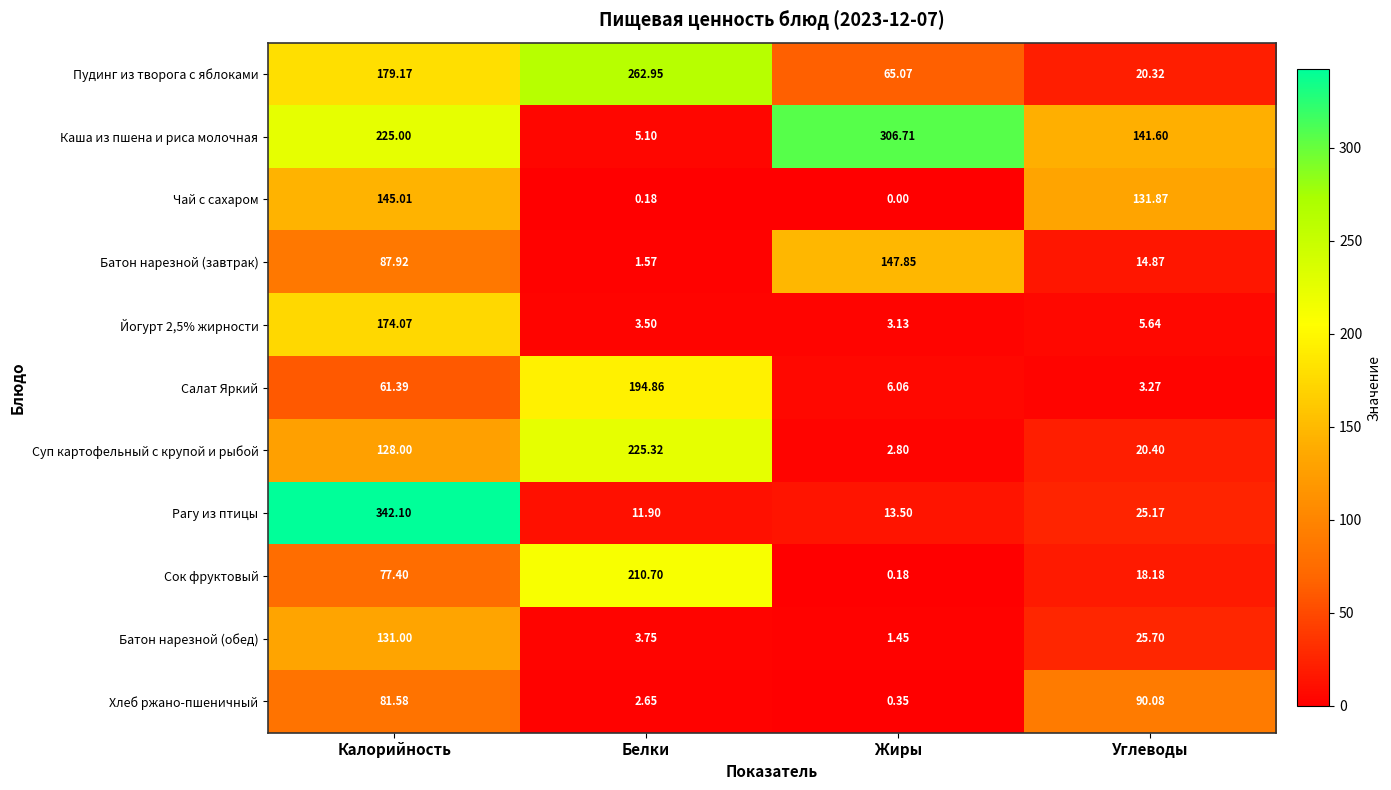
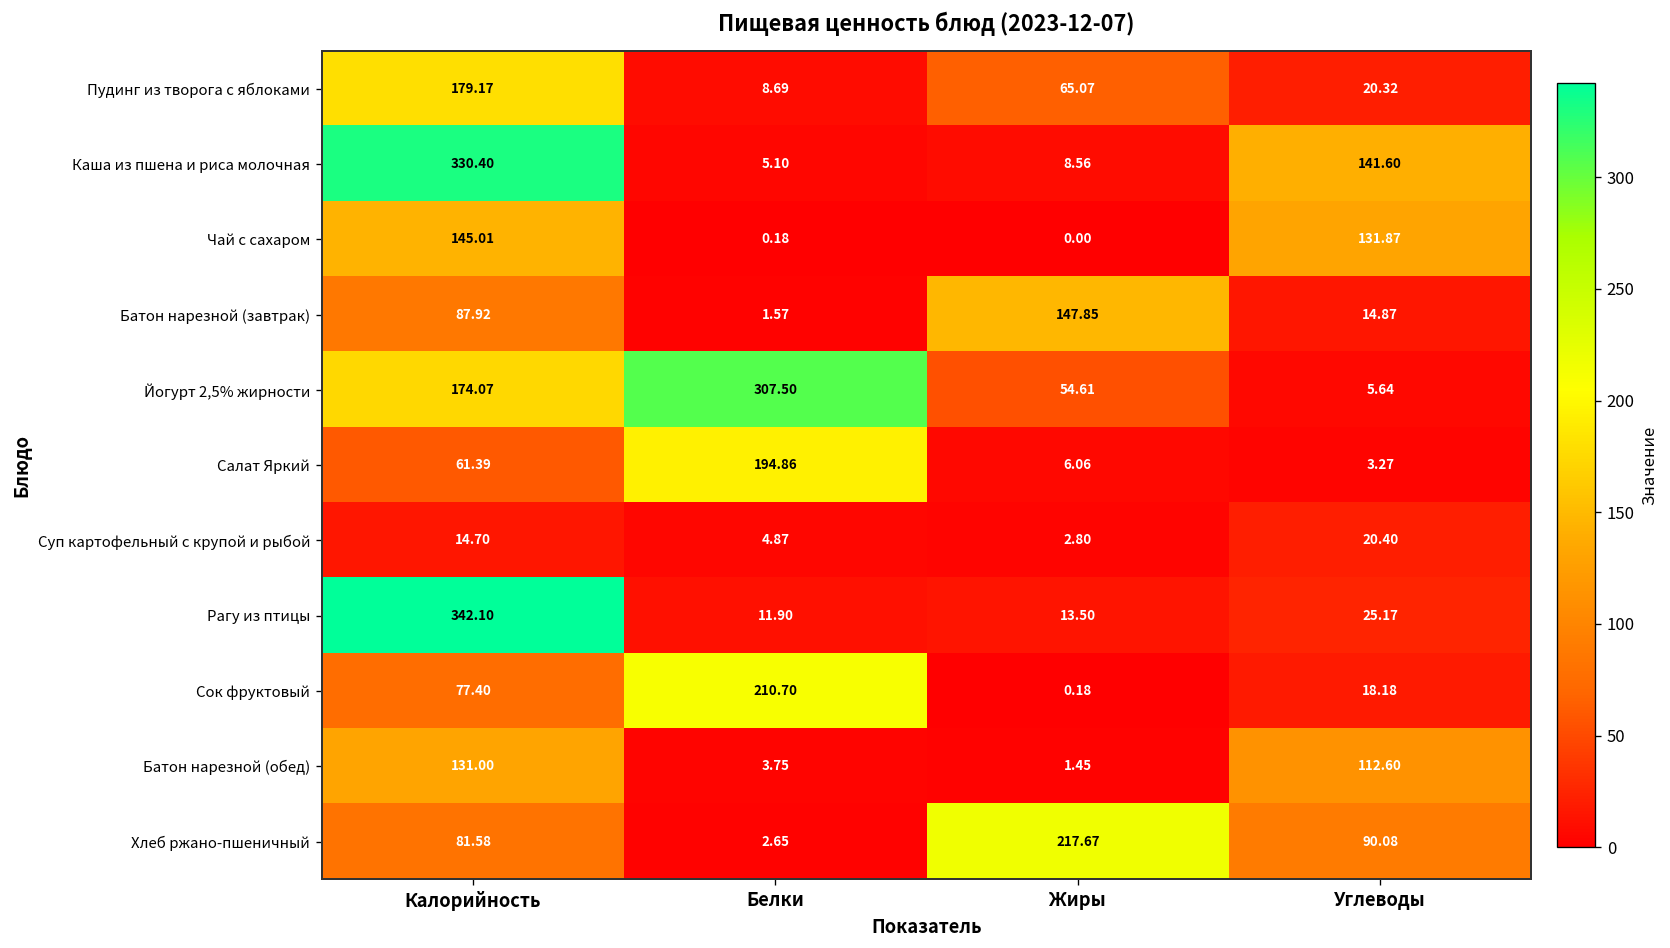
Пудинг из творога с яблоками, Белки: 262.95 -> 8.69
Каша из пшена и риса молочная, Калорийность: 225.00 -> 330.40
Каша из пшена и риса молочная, Жиры: 306.71 -> 8.56
Йогурт 2,5% жирности, Белки: 3.50 -> 307.50
Йогурт 2,5% жирности, Жиры: 3.13 -> 54.61
Суп картофельный с крупой и рыбой, Калорийность: 128.00 -> 14.70
Суп картофельный с крупой и рыбой, Белки: 225.32 -> 4.87
Батон нарезной (обед), Углеводы: 25.70 -> 112.60
Хлеб ржано-пшеничный, Жиры: 0.35 -> 217.67
